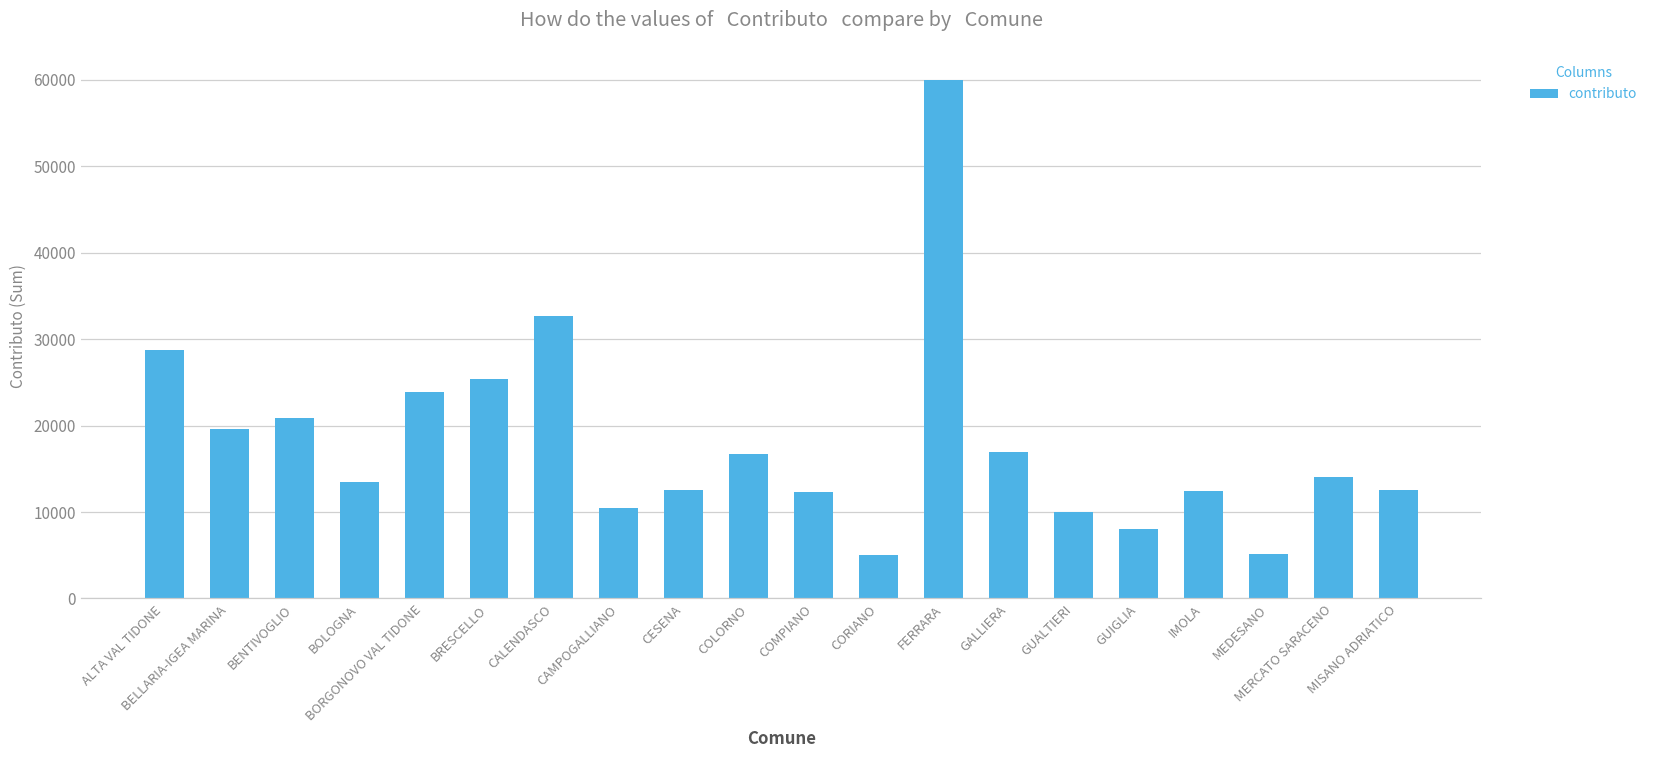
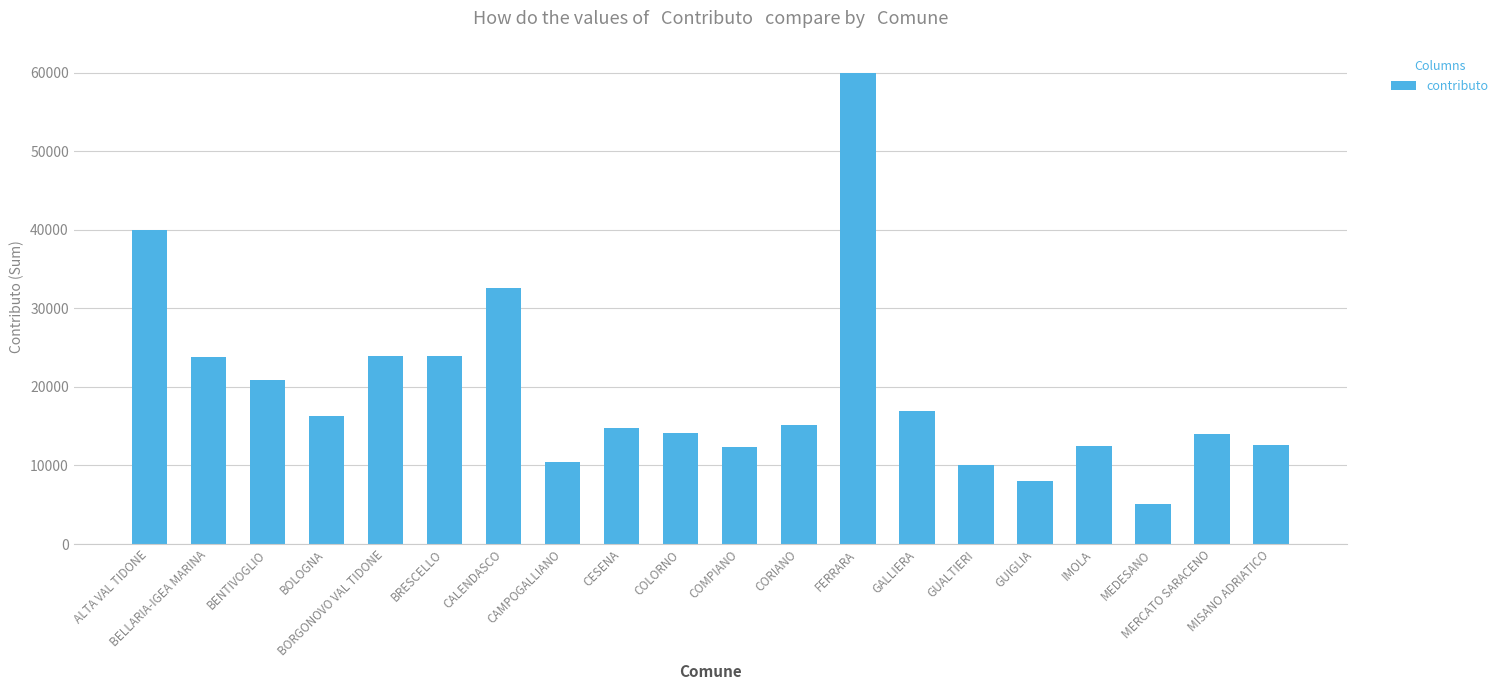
ALTA VAL TIDONE: 29000 -> 40000
BELLARIA-IGEA MARINA: 20000 -> 24000
BOLOGNA: 13000 -> 16000
BRESCELLO: 25000 -> 24000
CESENA: 13000 -> 15000
COLORNO: 17000 -> 14000
CORIANO: 5000 -> 15000
